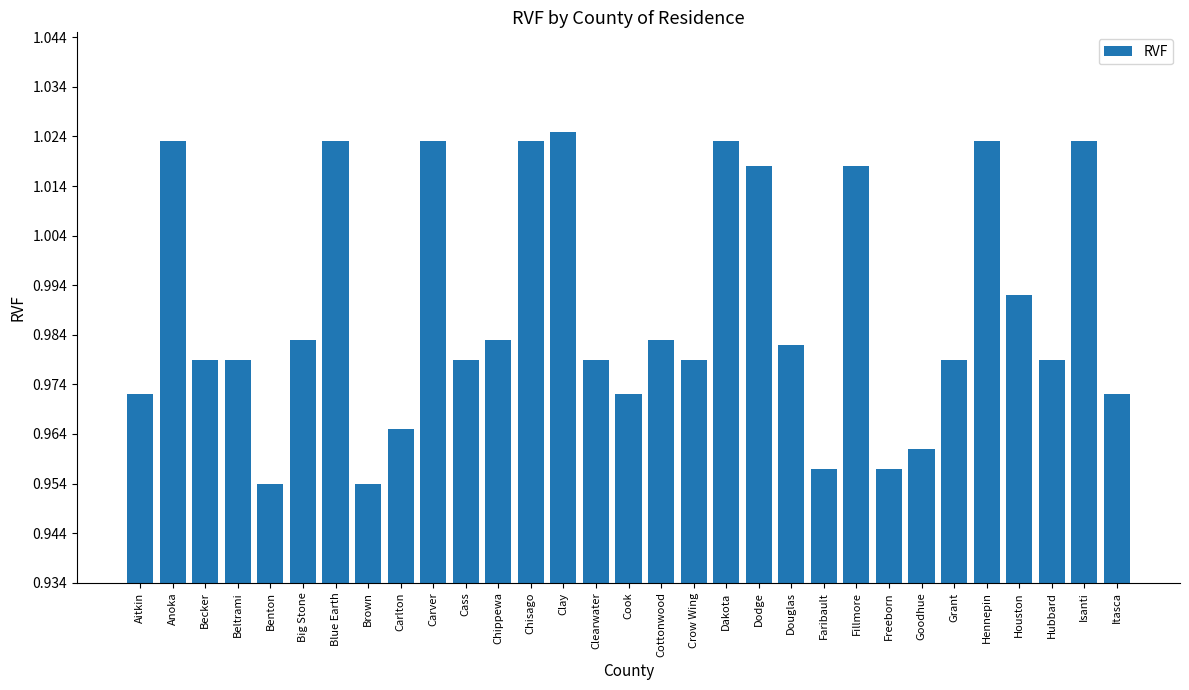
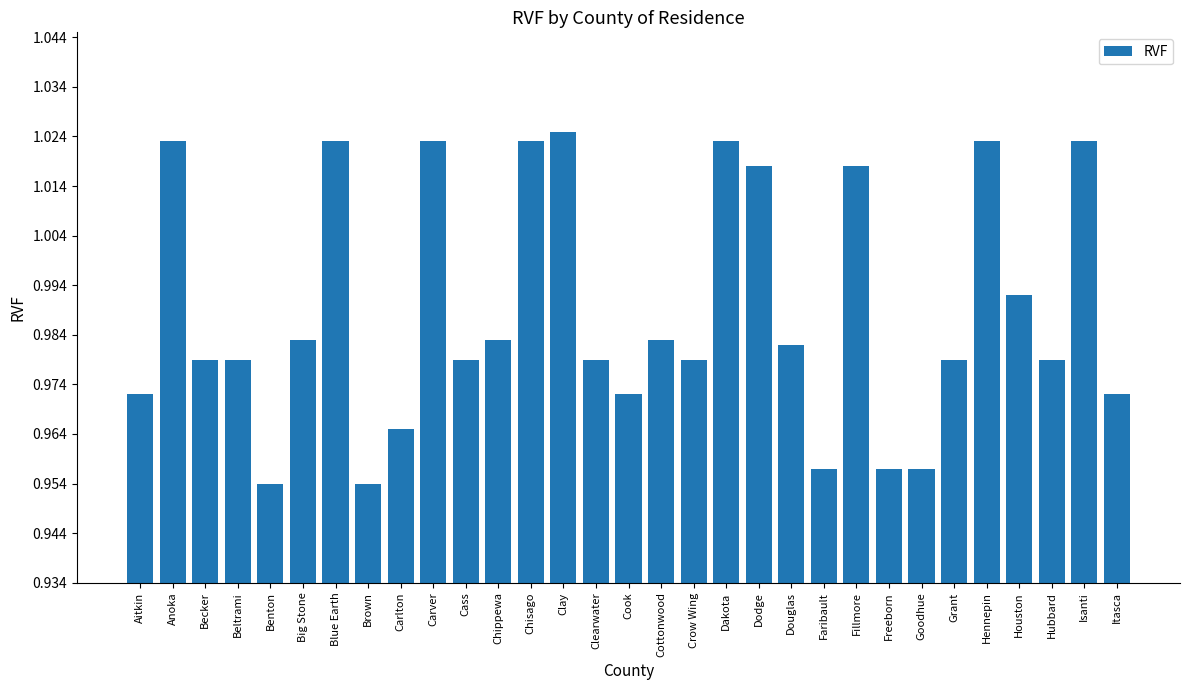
Goodhue: 0.961 -> 0.957
